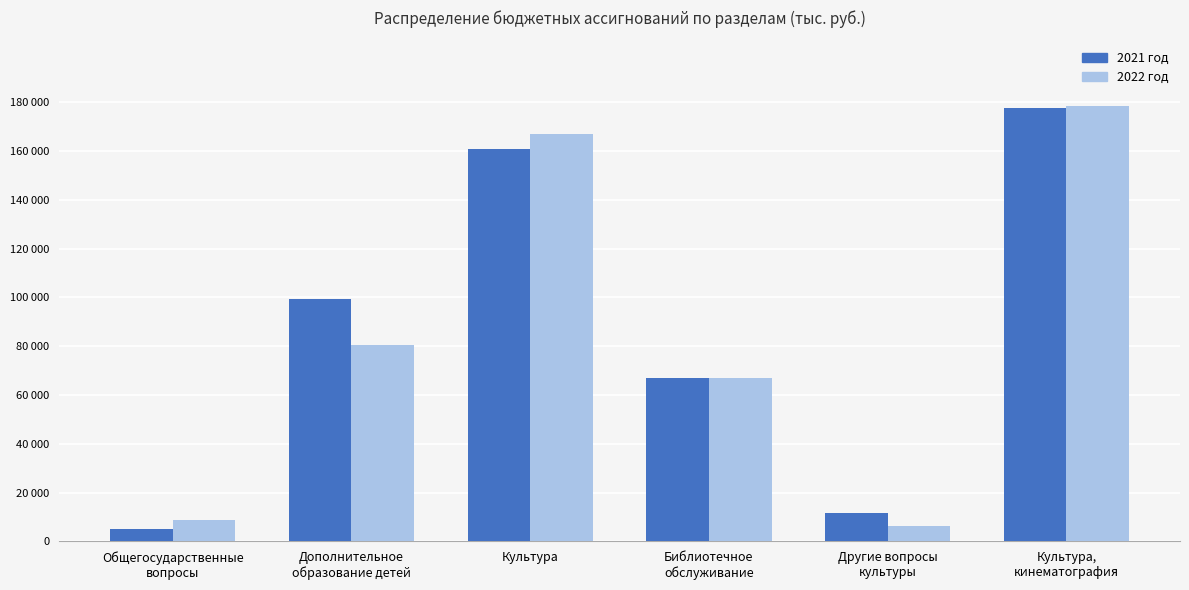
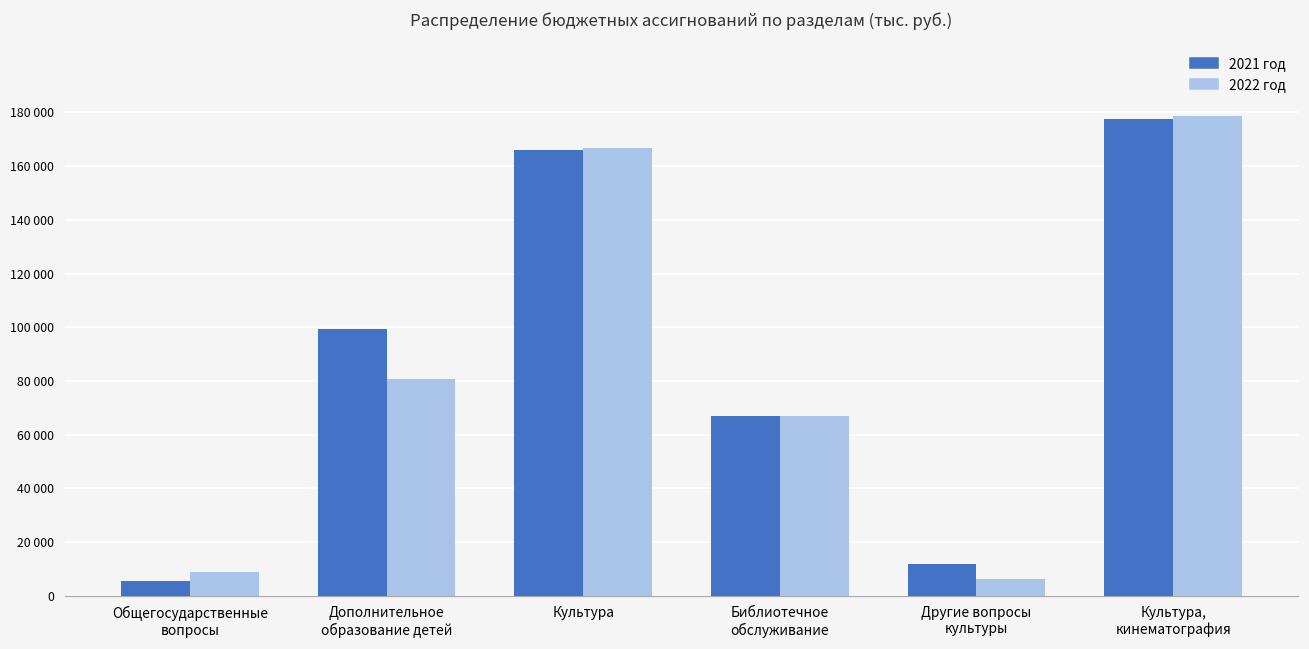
2021 год, Культура: 161000 -> 166000
